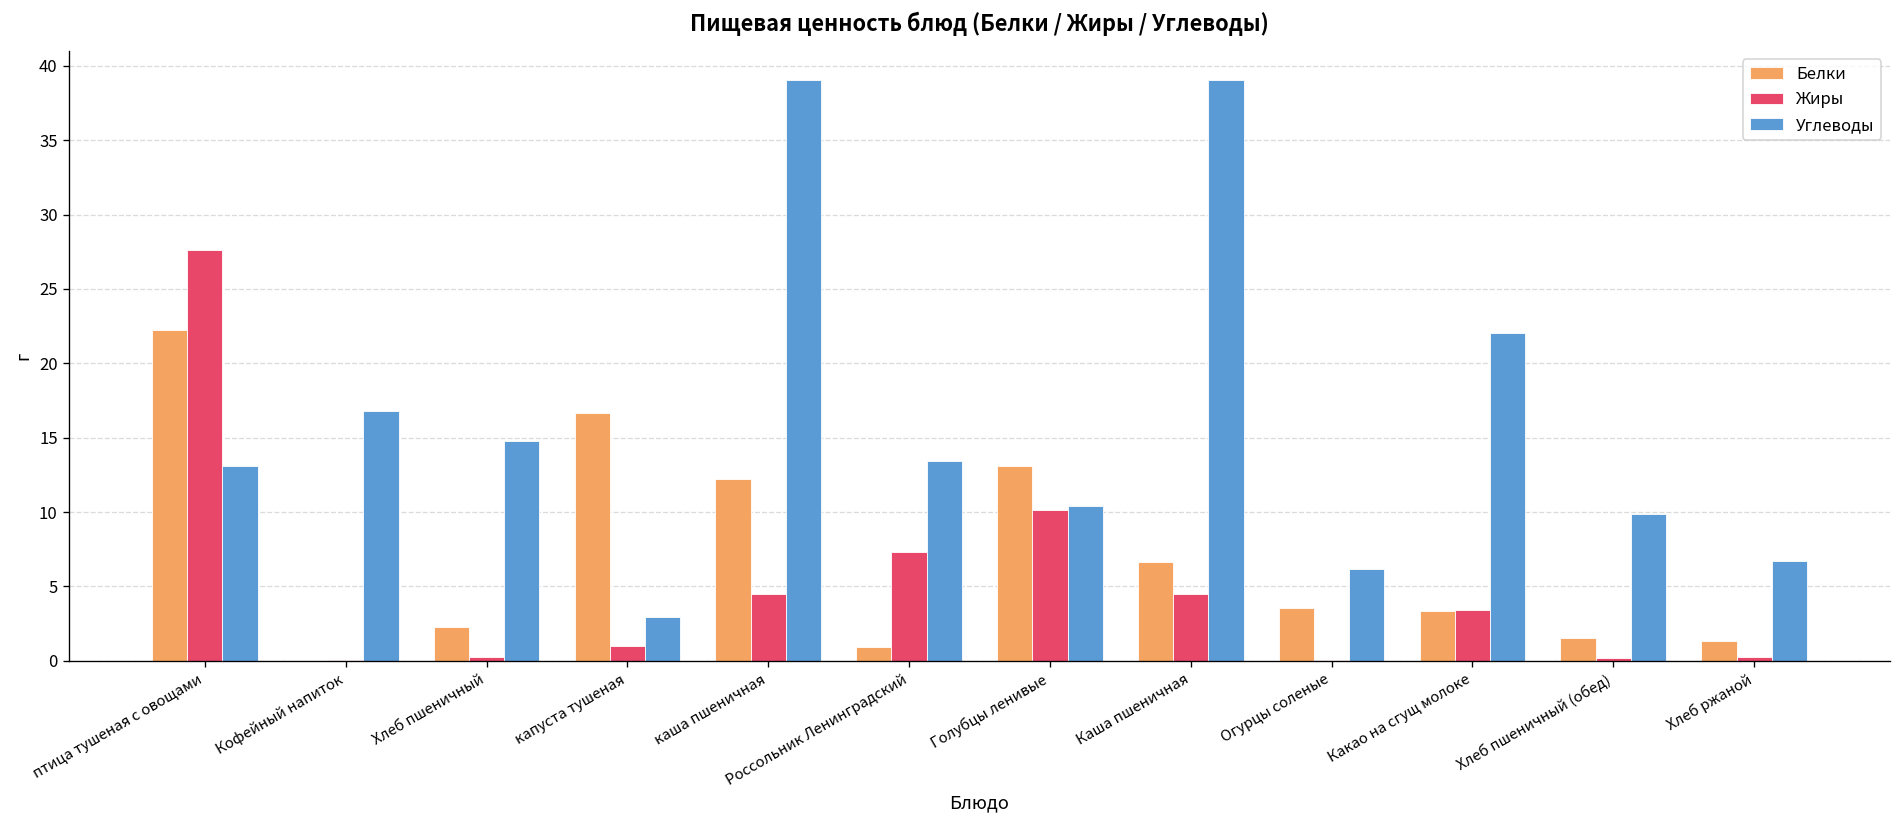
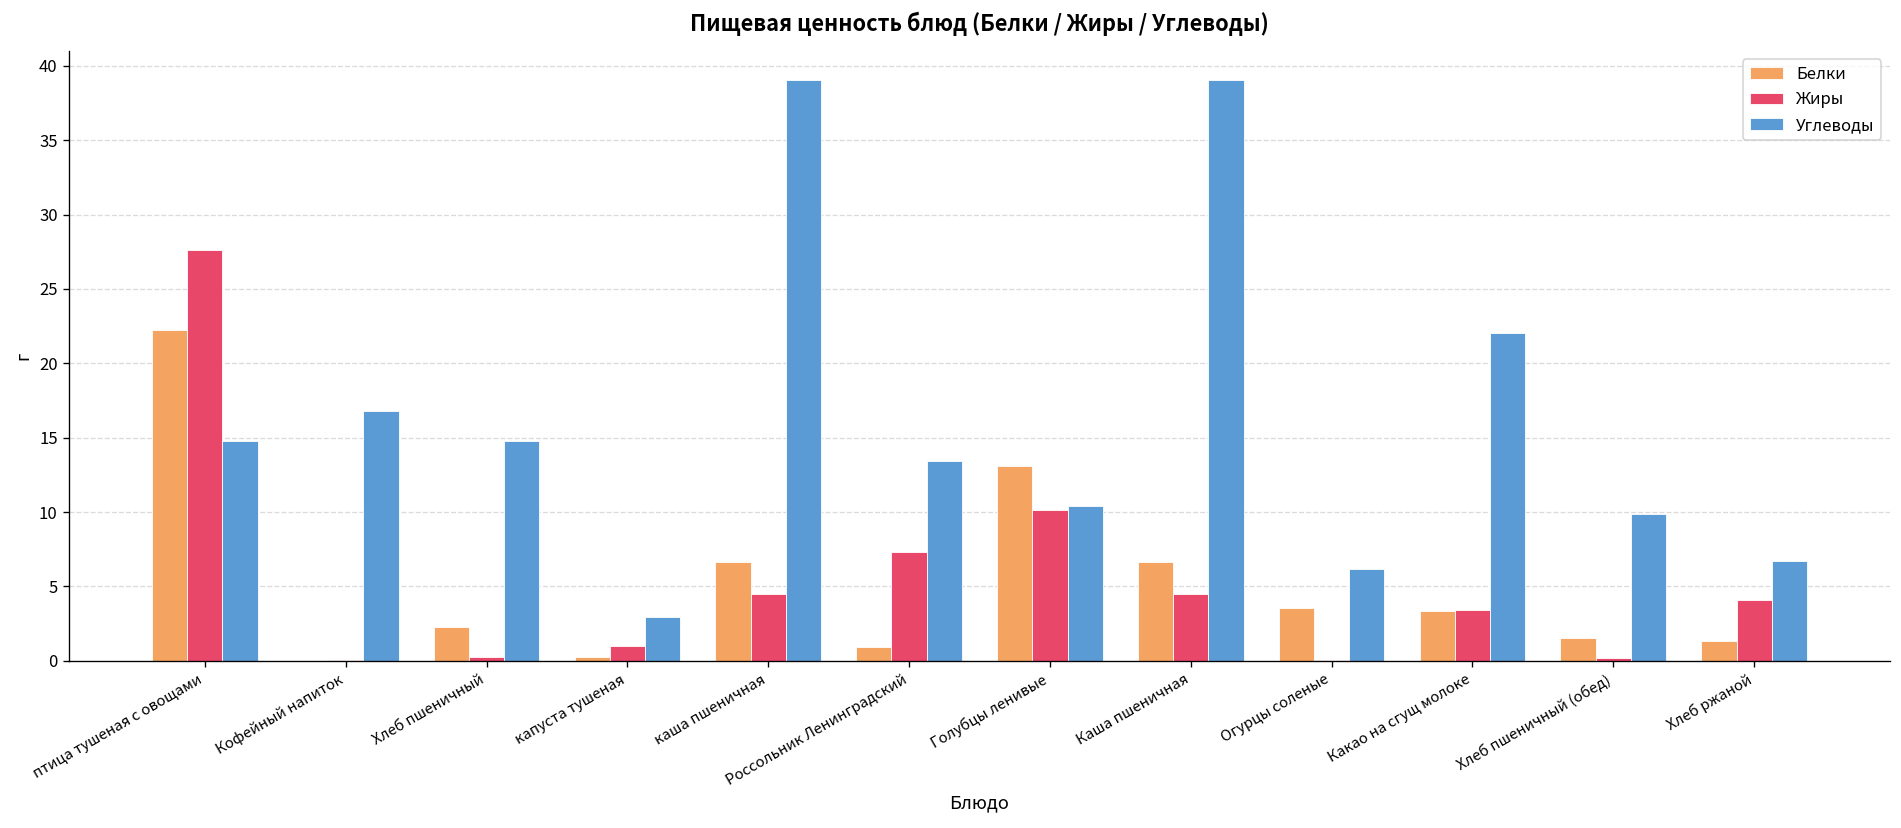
Углеводы, птица тушеная с овощами: 13.1 -> 14.8
Белки, капуста тушеная: 16.7 -> 0.3
Белки, каша пшеничная: 12.2 -> 6.6
Жиры, Хлеб ржаной: 0.2 -> 4.1
